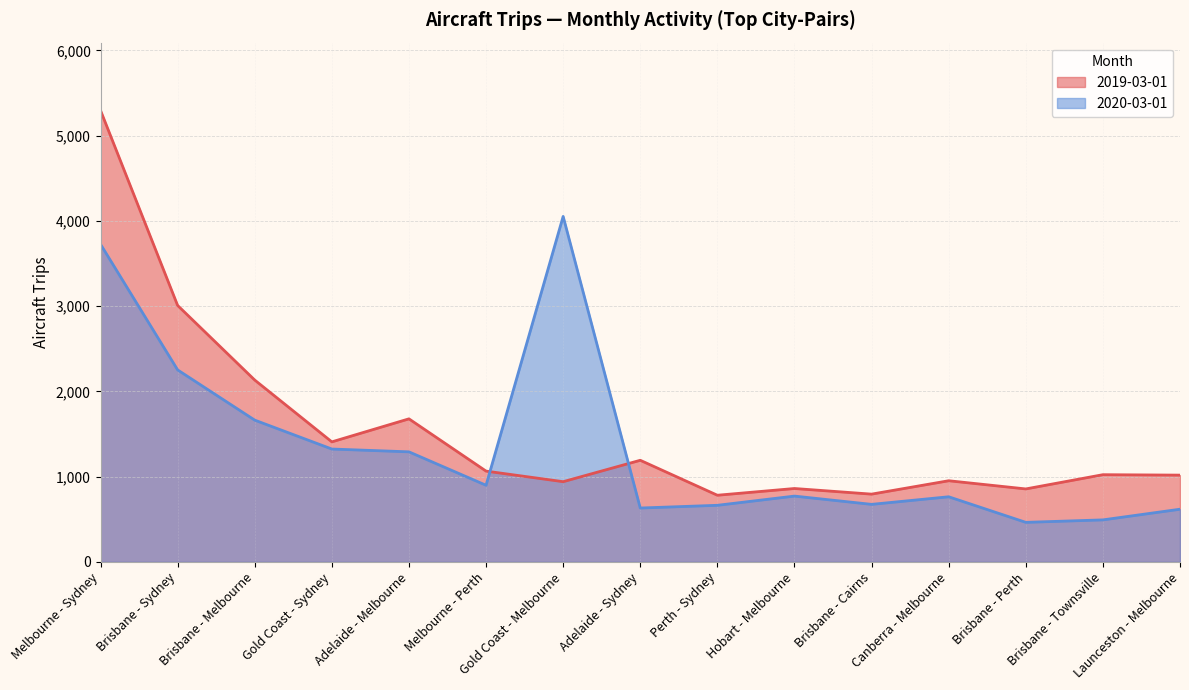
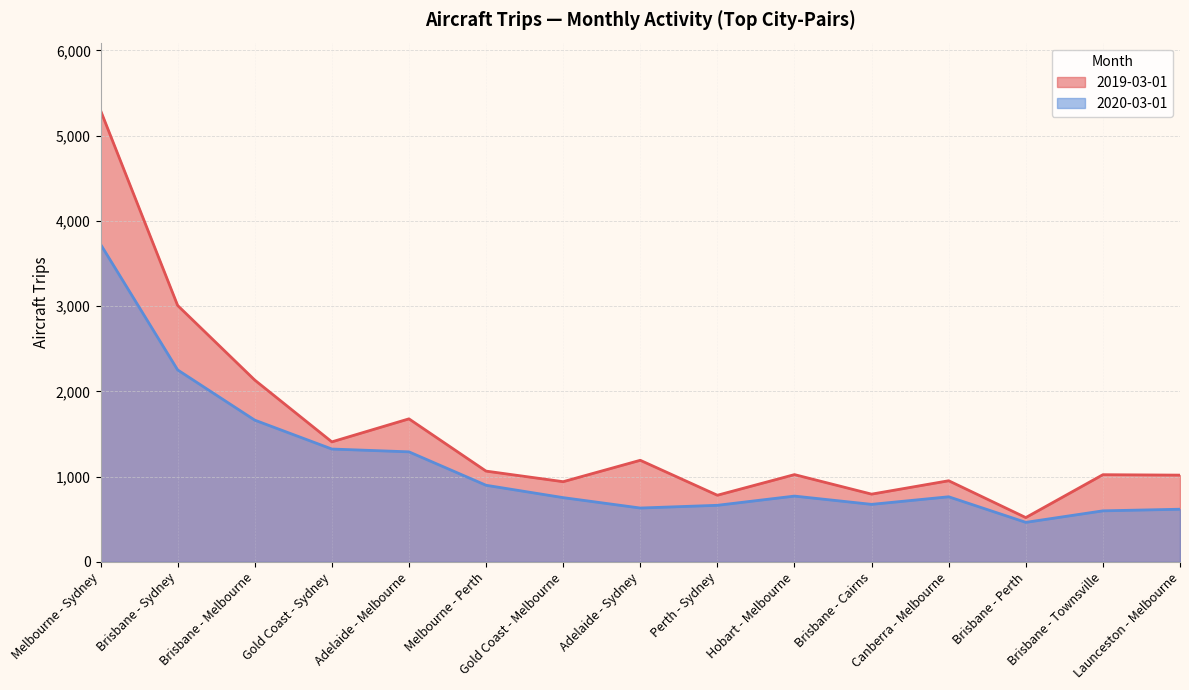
2020-03-01, Gold Coast - Melbourne: 4,100 -> 800
2019-03-01, Hobart - Melbourne: 900 -> 1,000
2019-03-01, Brisbane - Perth: 900 -> 500
2020-03-01, Brisbane - Townsville: 500 -> 600
